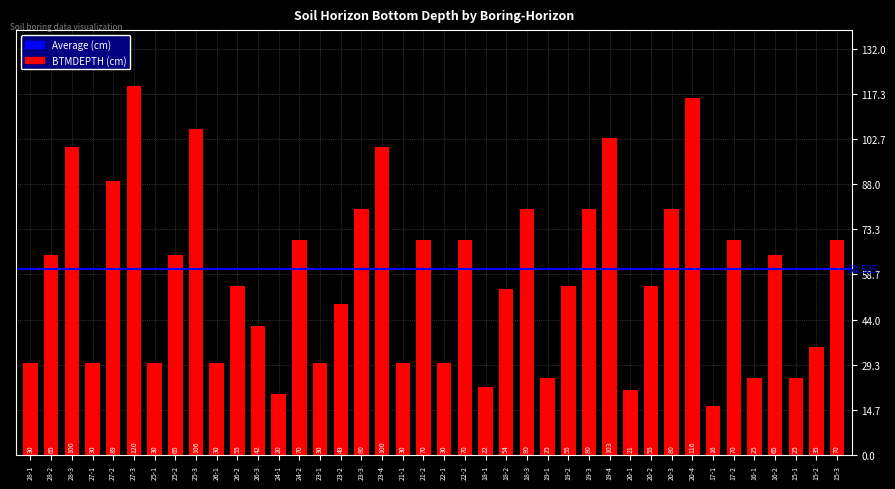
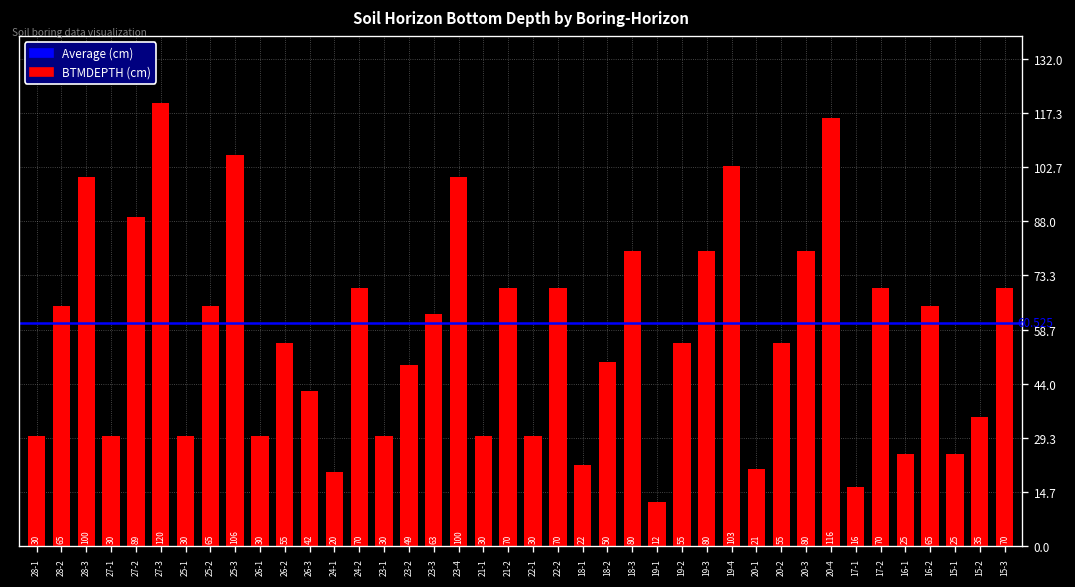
23-3: 80 -> 63
18-2: 54 -> 50
19-1: 25 -> 12
